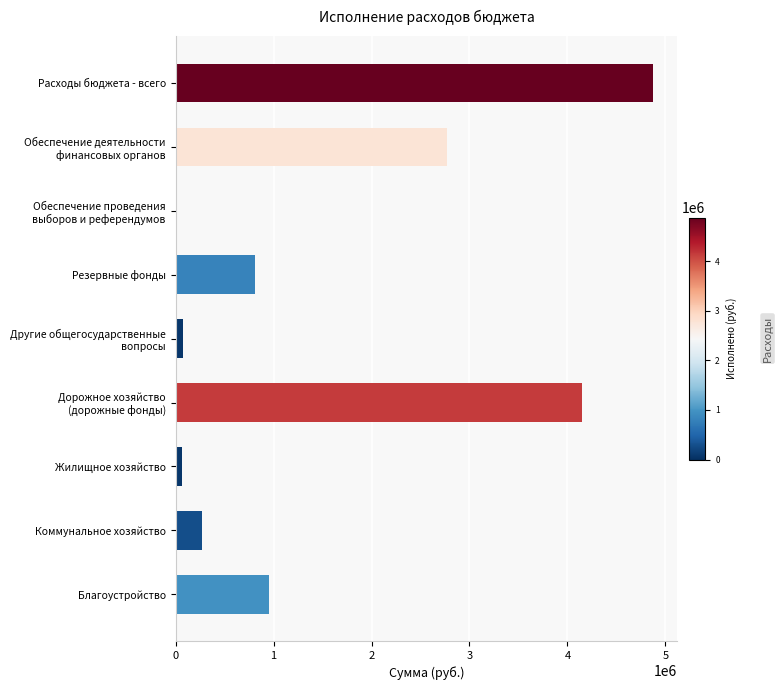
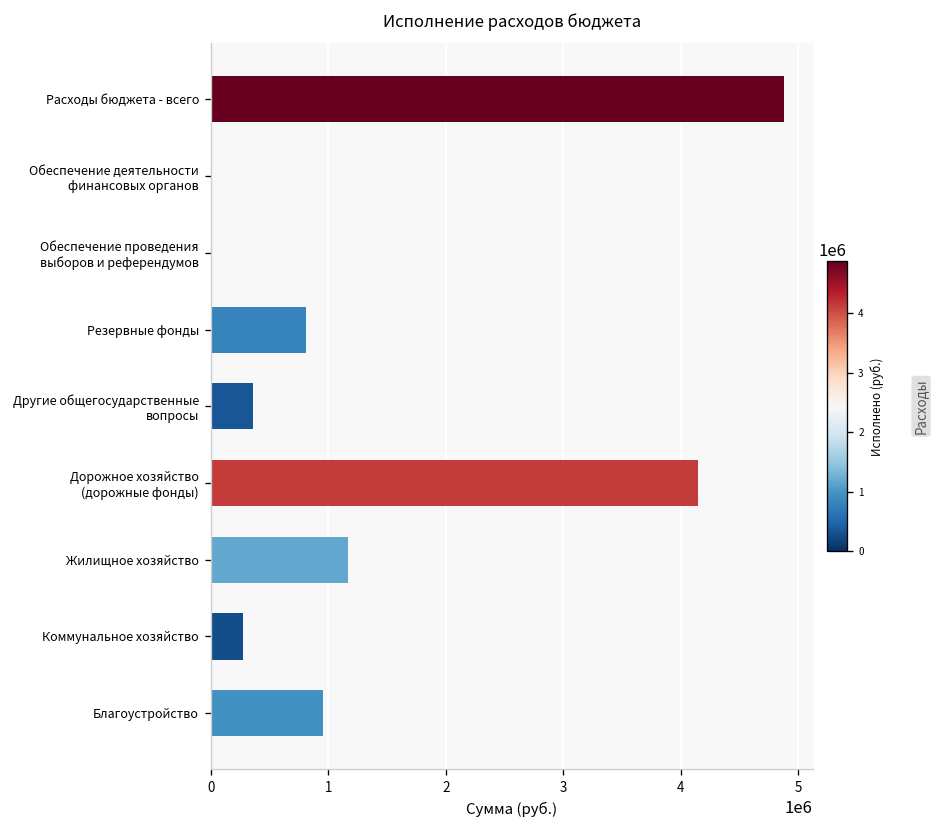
Обеспечение деятельности финансовых органов: 2800000 -> 0
Другие общегосударственные вопросы: 100000 -> 400000
Жилищное хозяйство: 100000 -> 1200000
